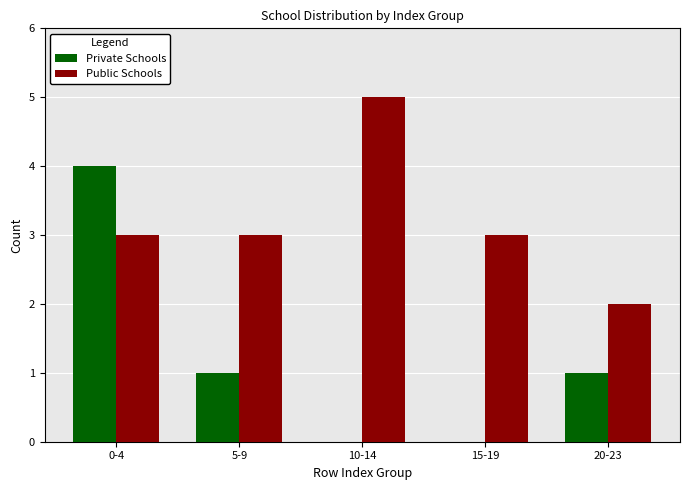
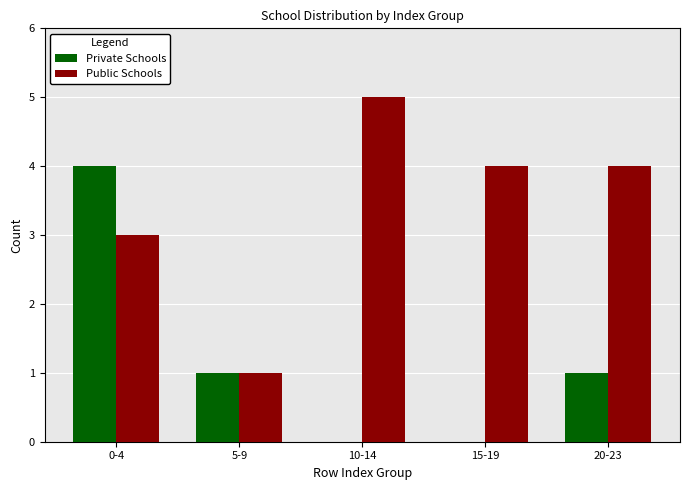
Public Schools, 5-9: 3 -> 1
Public Schools, 15-19: 3 -> 4
Public Schools, 20-23: 2 -> 4
